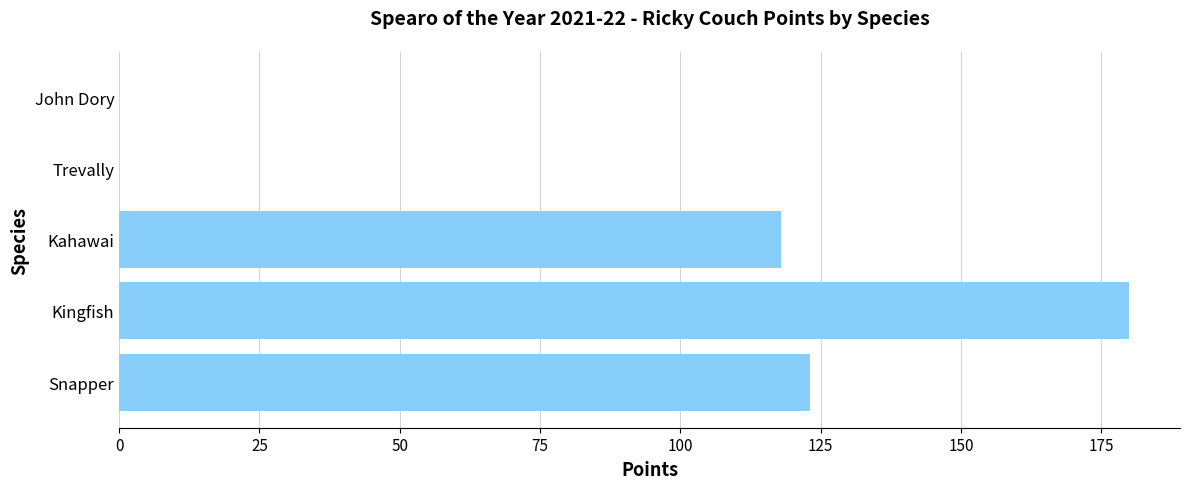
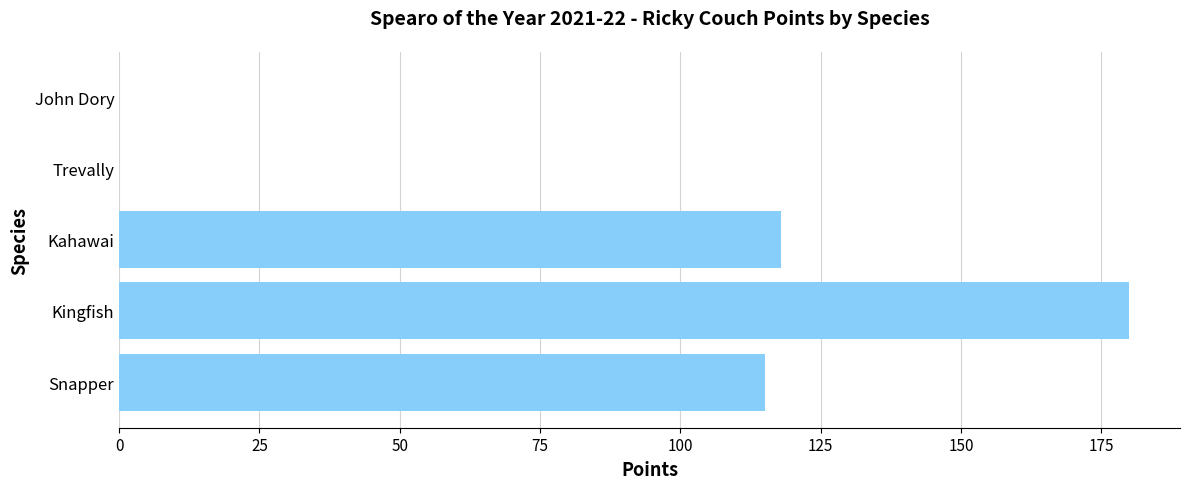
Snapper: 123 -> 115
